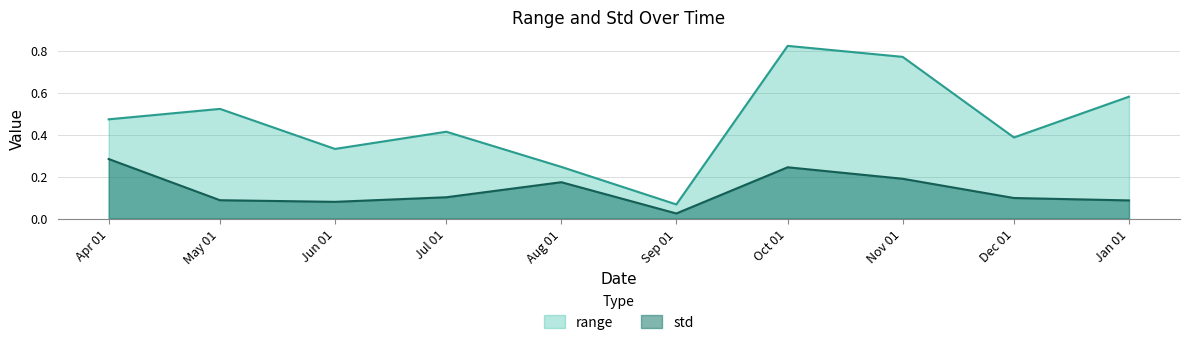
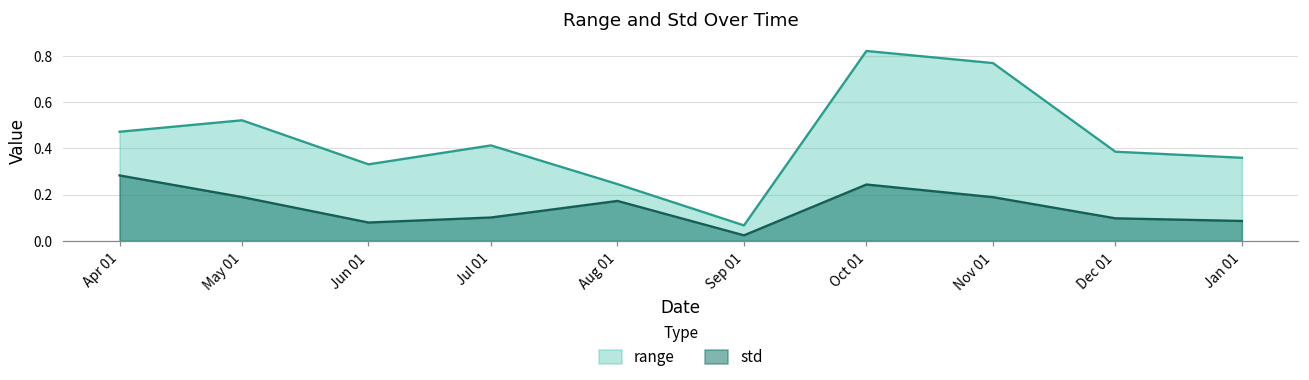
std, May 01: 0.09 -> 0.19
range, Jan 01: 0.58 -> 0.36
